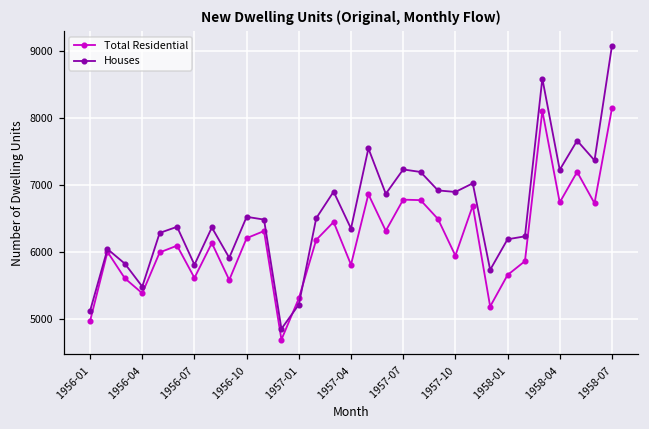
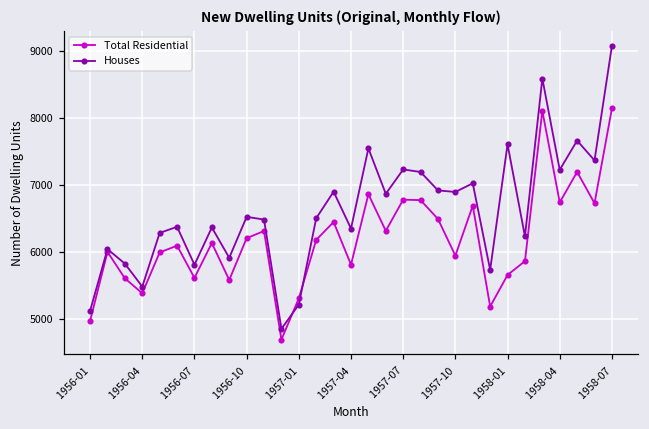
Houses, 1958-01: 6200 -> 7600
